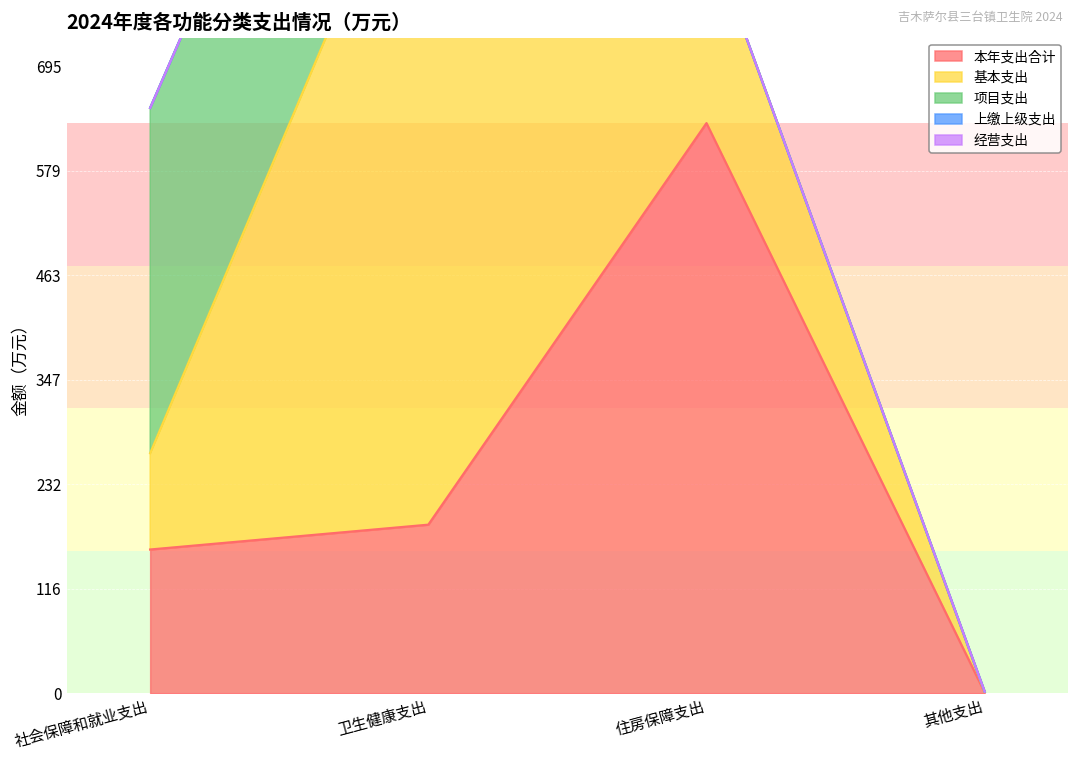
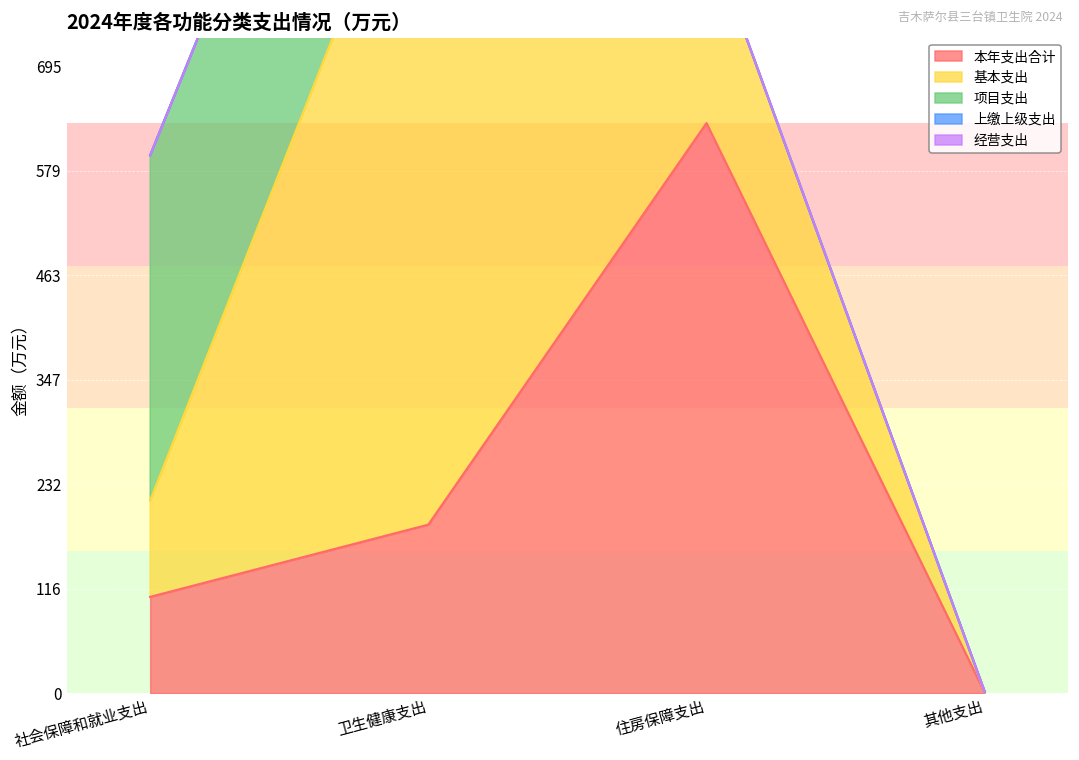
本年支出合计, 社会保障和就业支出: 160 -> 110
